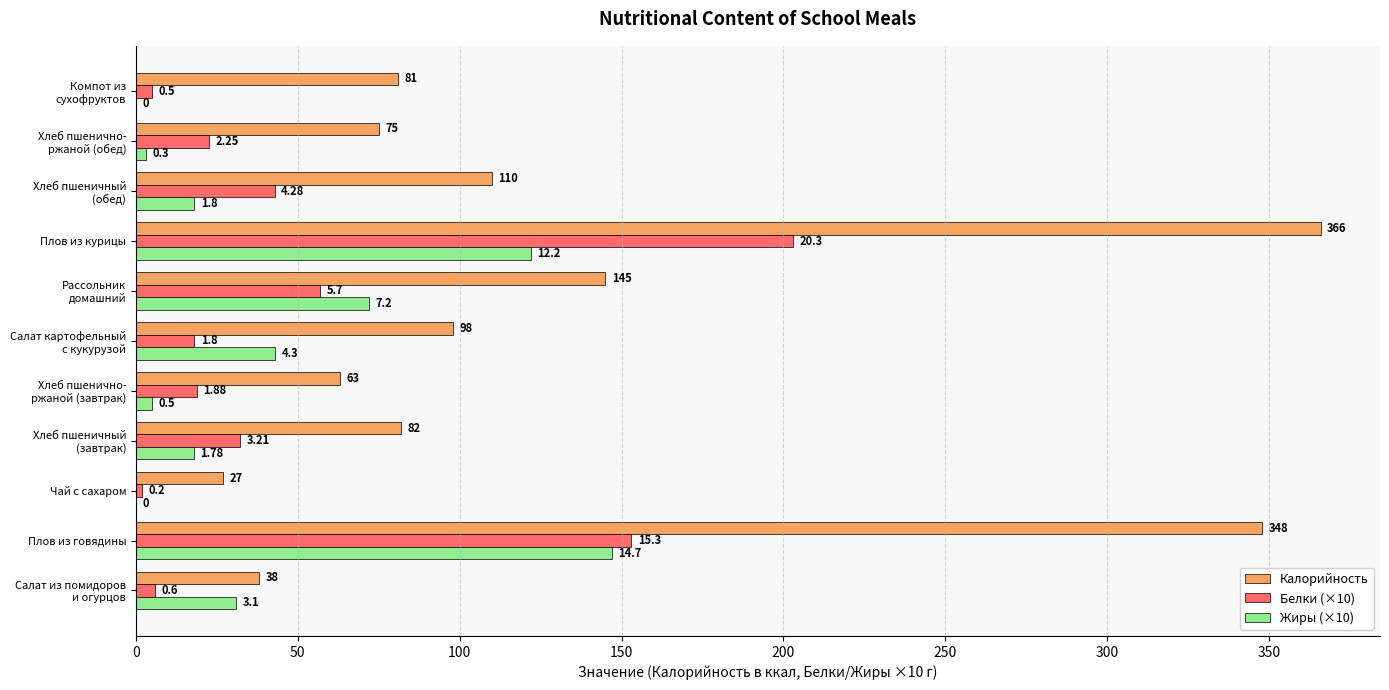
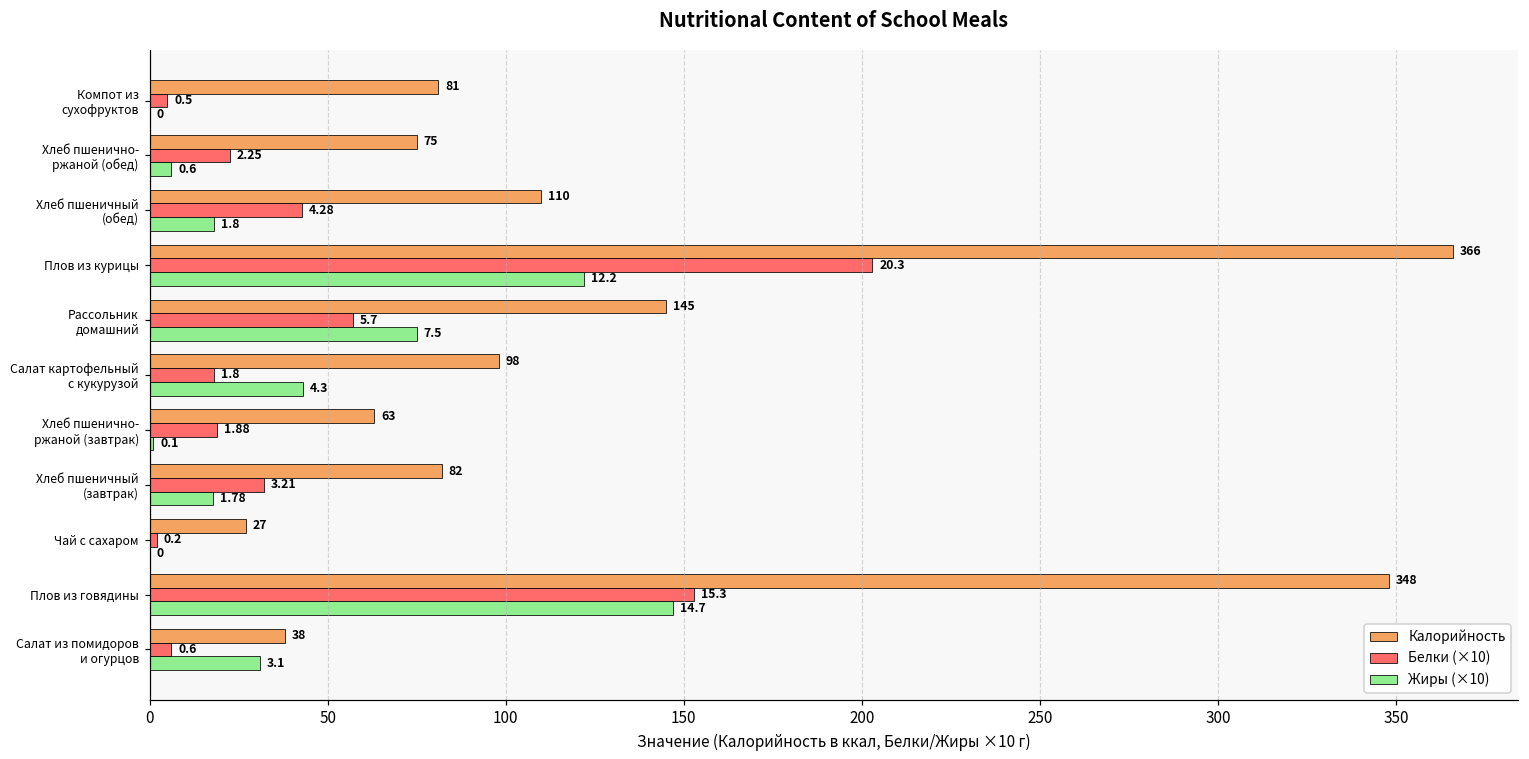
Жиры (×10), Хлеб пшенично- ржаной (обед): 0.3 -> 0.6
Жиры (×10), Рассольник домашний: 7.2 -> 7.5
Жиры (×10), Хлеб пшенично- ржаной (завтрак): 0.5 -> 0.1
